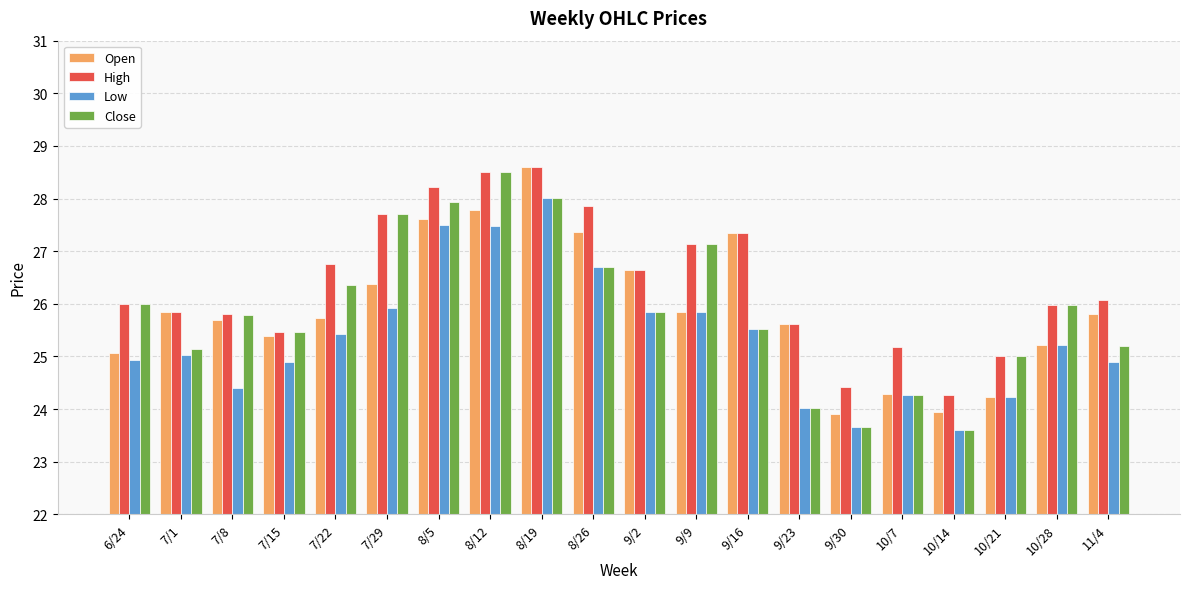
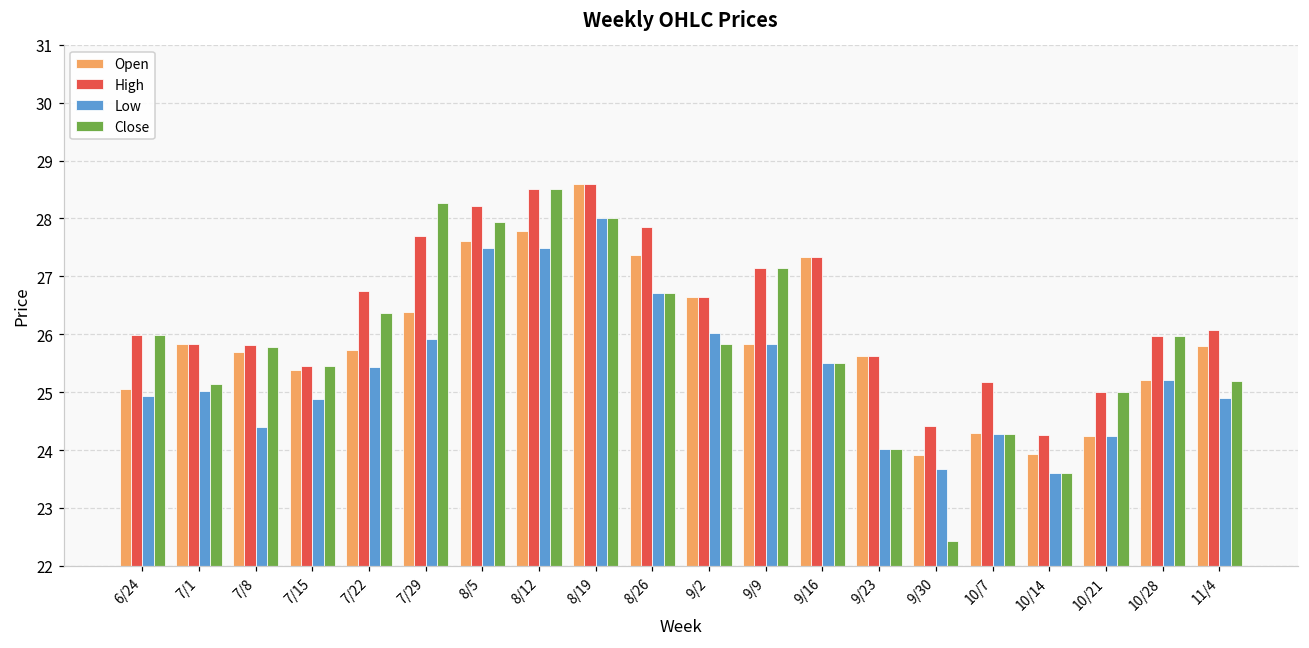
Close, 7/29: 27.7 -> 28.3
Low, 9/2: 25.8 -> 26.0
Close, 9/30: 23.7 -> 22.4
